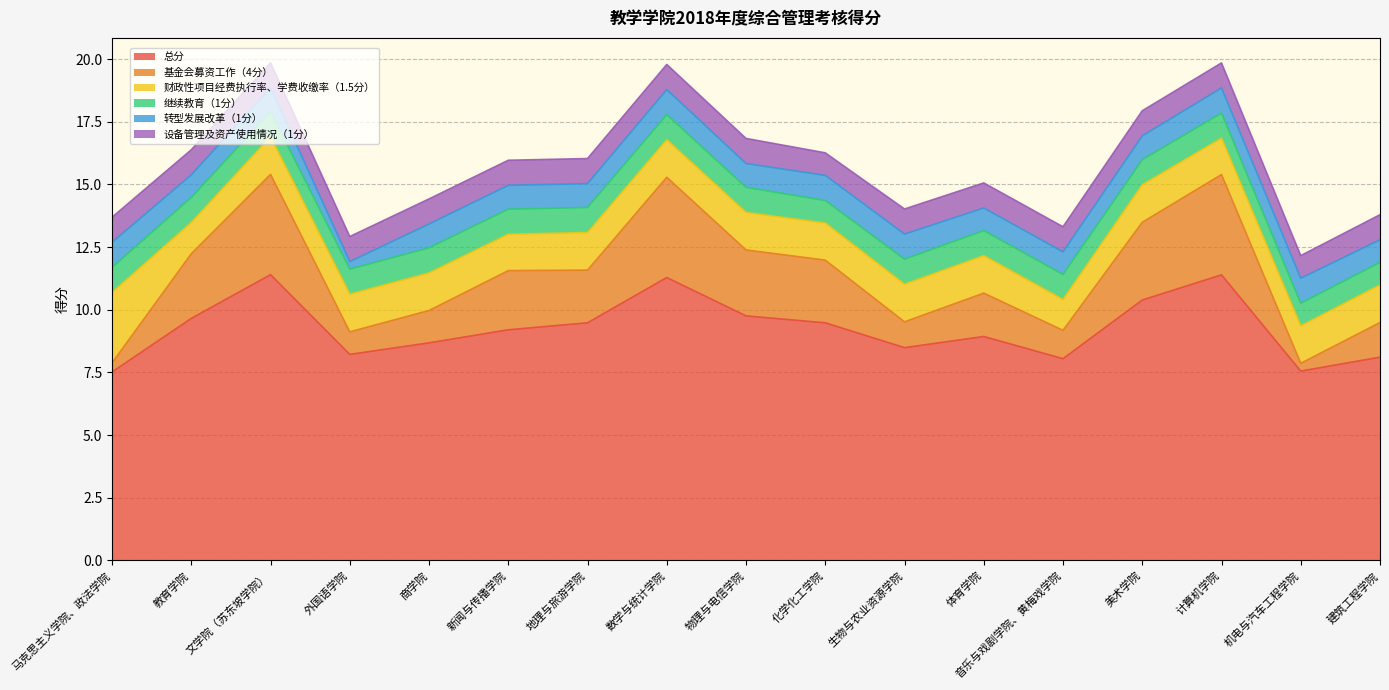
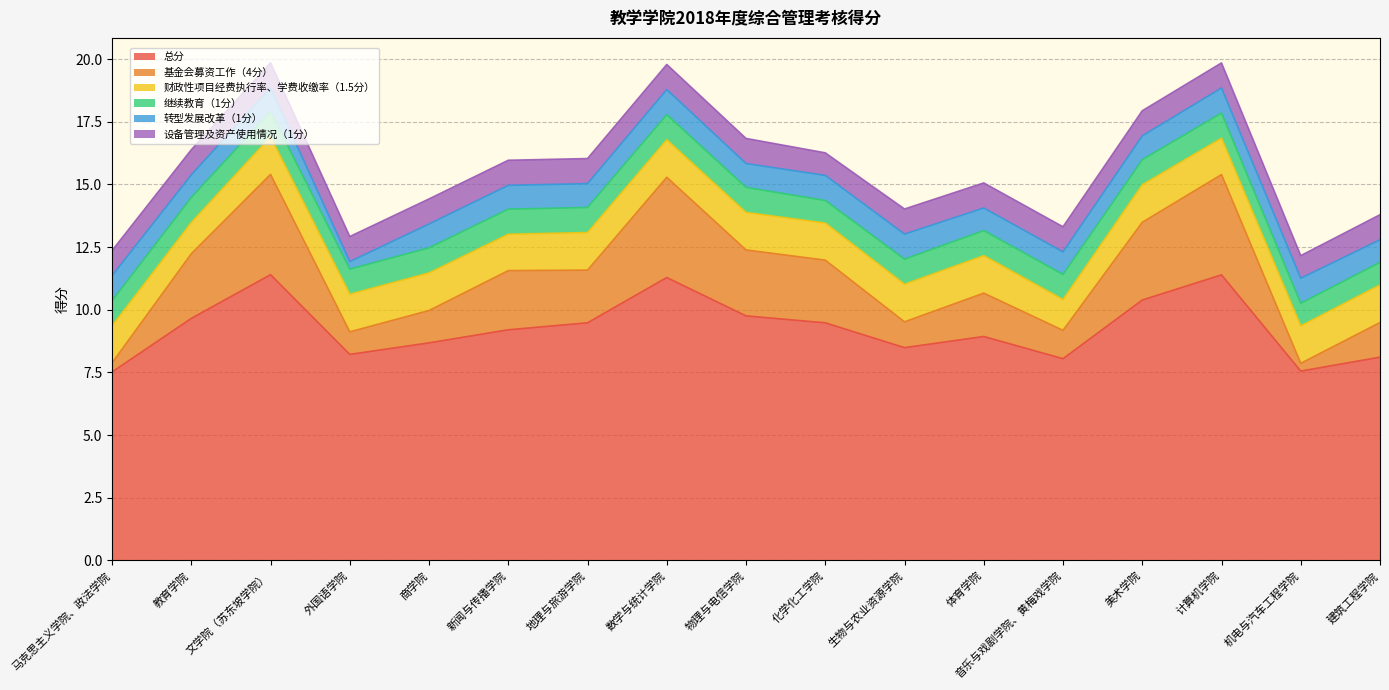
财政性项目经费执行率、学费收缴率（1.5分）, 马克思主义学院、政法学院: 2.8 -> 1.5
